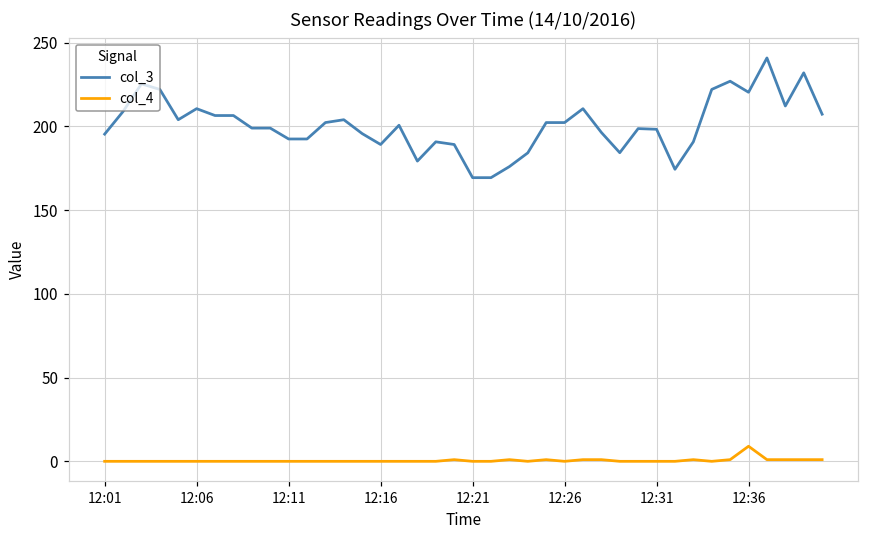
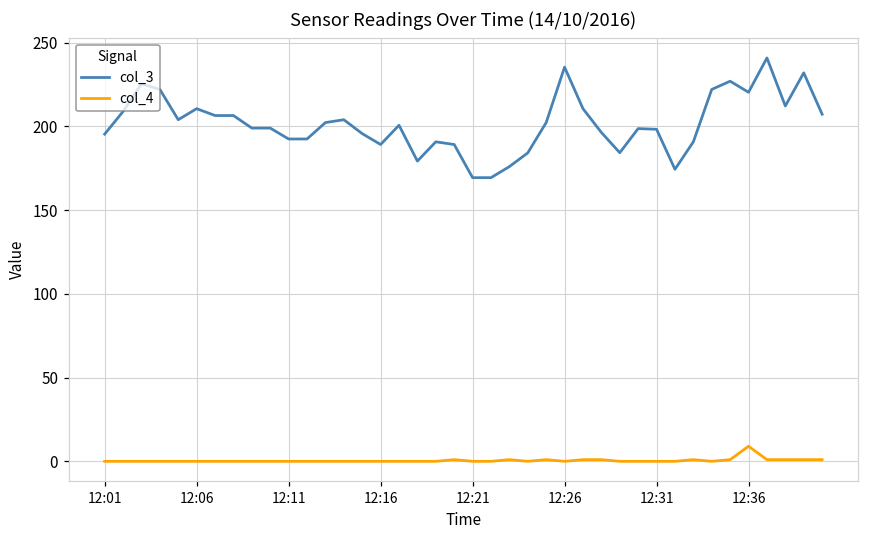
col_3, 12:26: 202 -> 235
